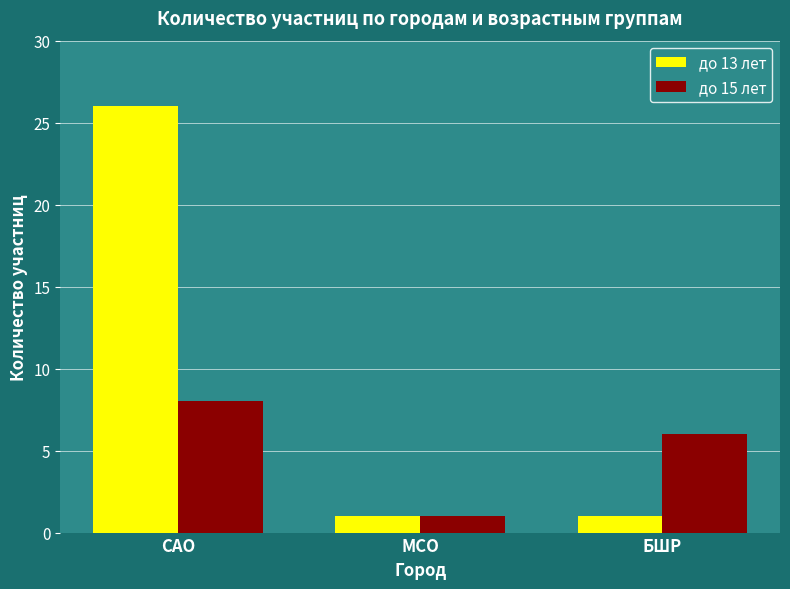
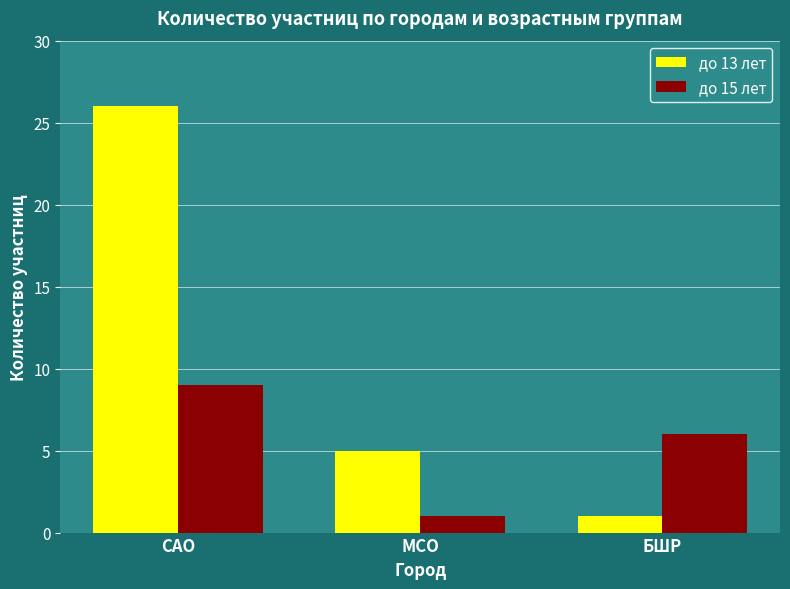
до 15 лет, САО: 8 -> 9
до 13 лет, МСО: 1 -> 5
